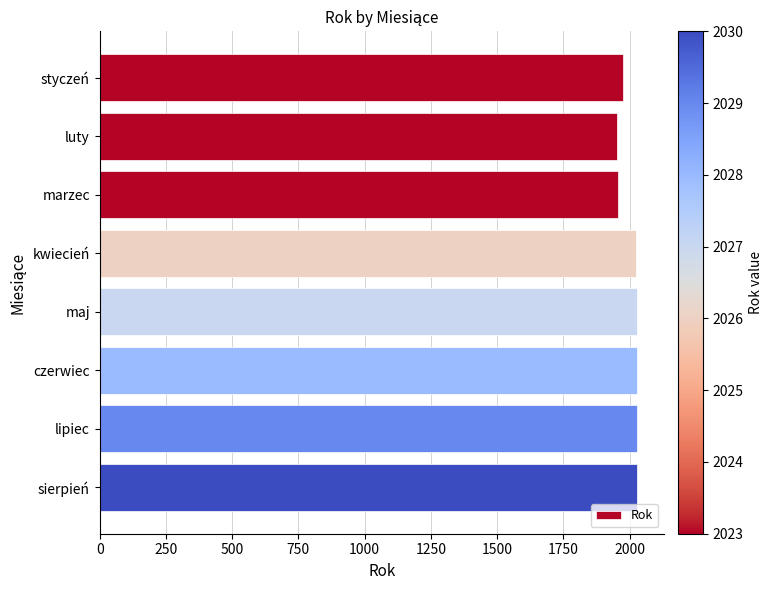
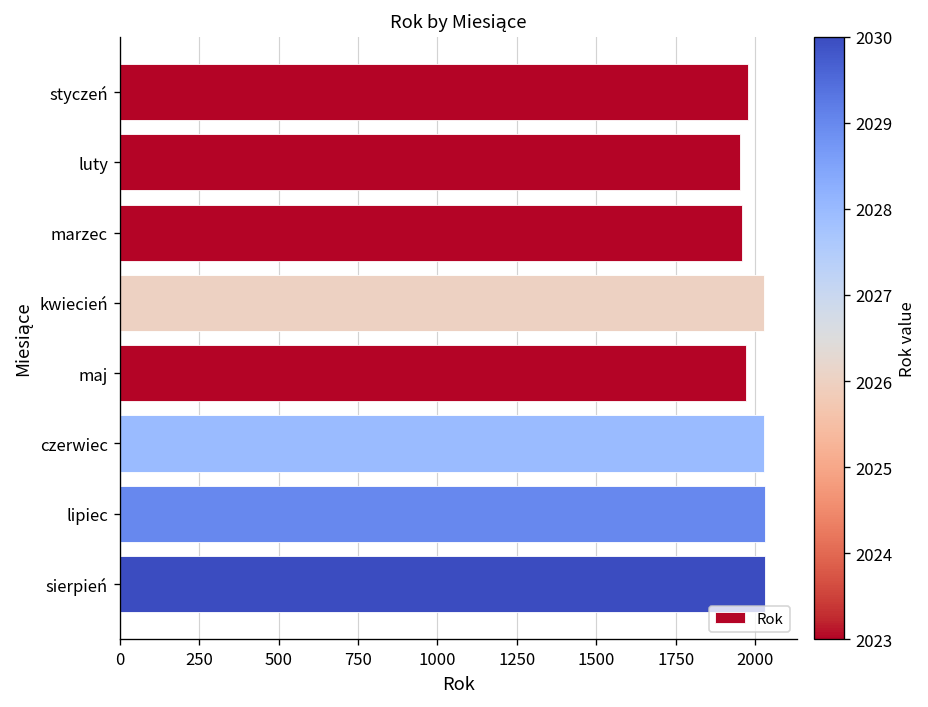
maj: 2030 -> 1970
